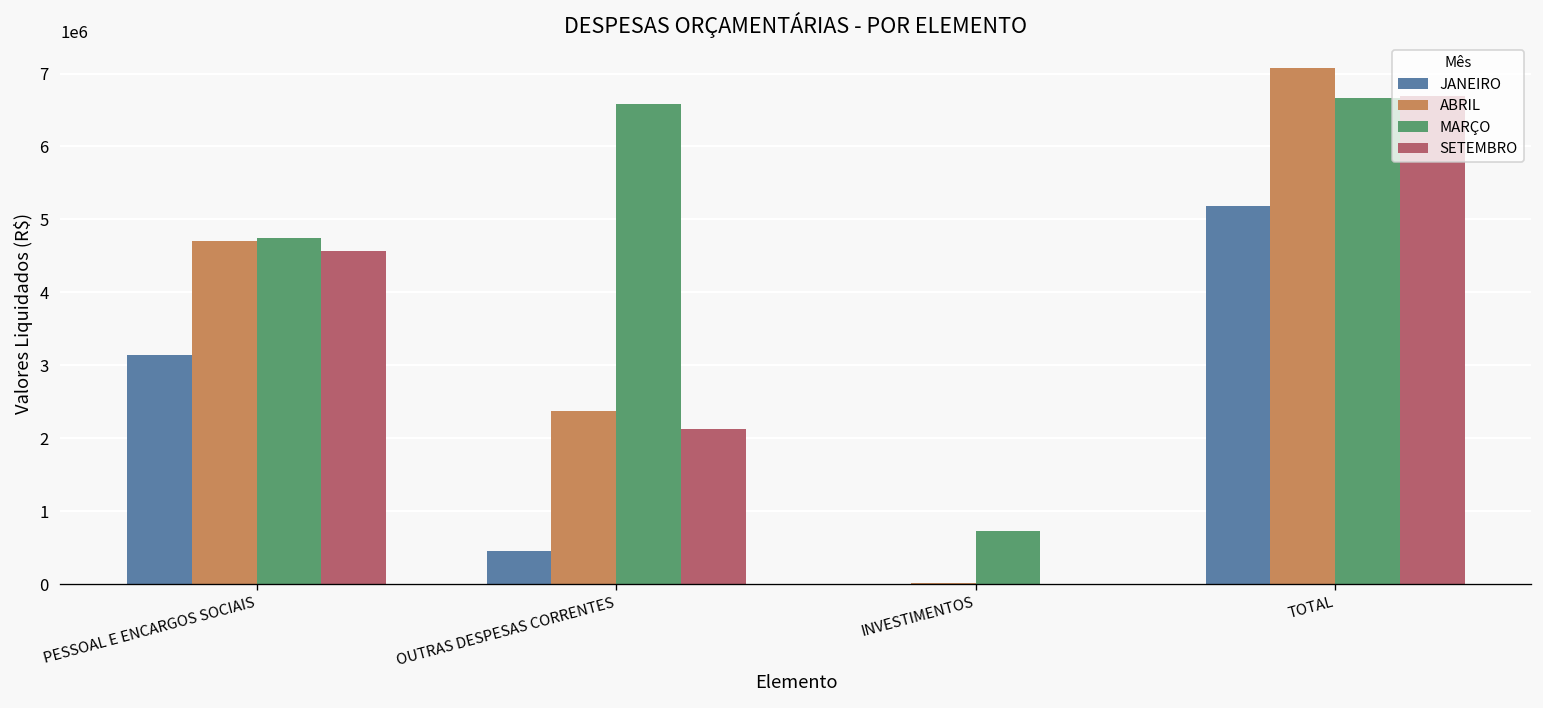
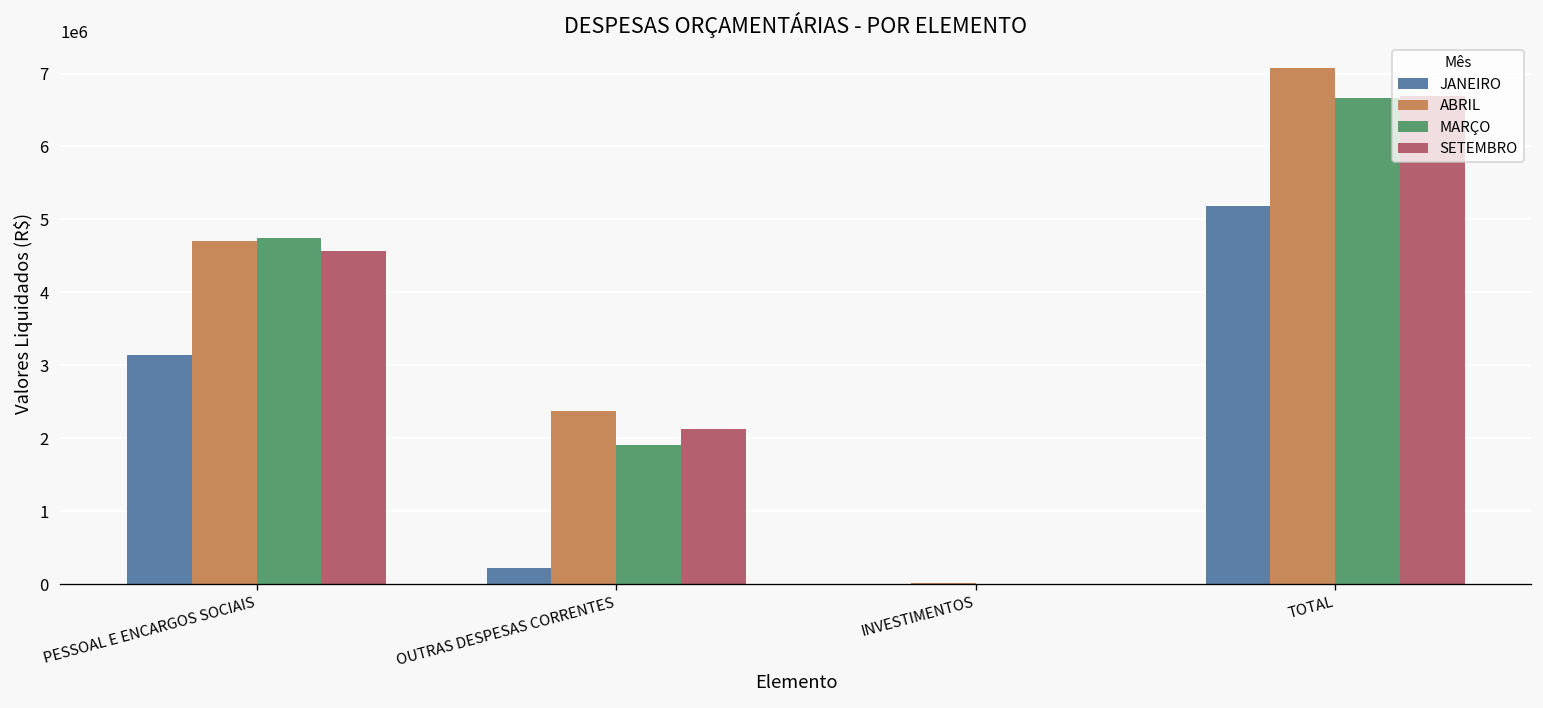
JANEIRO, OUTRAS DESPESAS CORRENTES: 500000 -> 200000
MARÇO, OUTRAS DESPESAS CORRENTES: 6600000 -> 1900000
MARÇO, INVESTIMENTOS: 700000 -> 0
